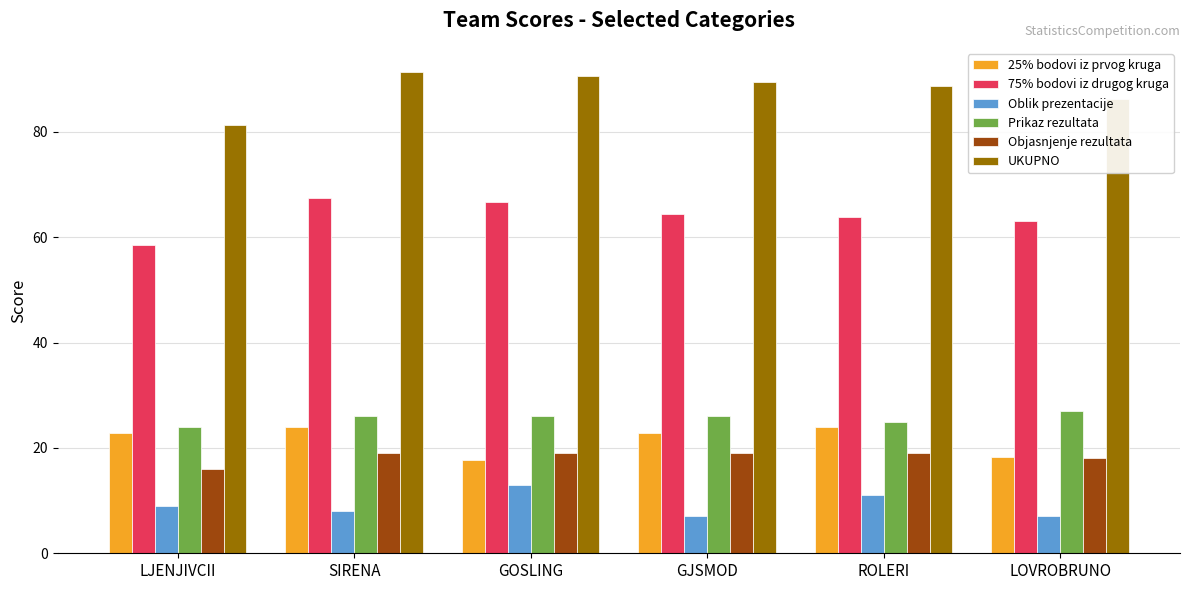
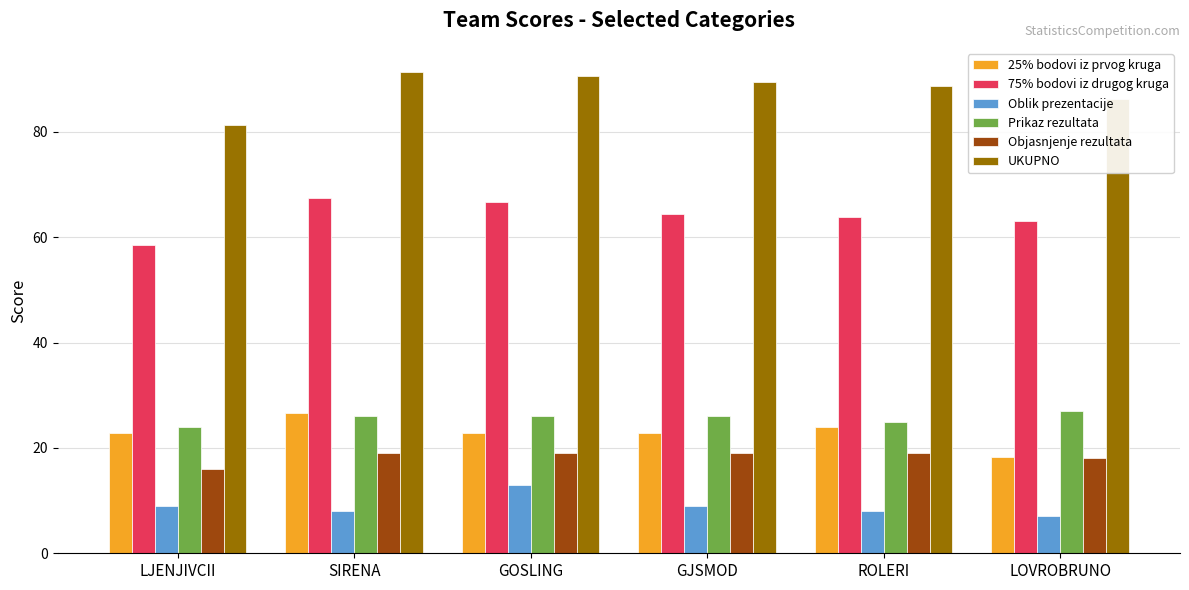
25% bodovi iz prvog kruga, SIRENA: 24 -> 27
25% bodovi iz prvog kruga, GOSLING: 18 -> 23
Oblik prezentacije, GJSMOD: 7 -> 9
Oblik prezentacije, ROLERI: 11 -> 8
